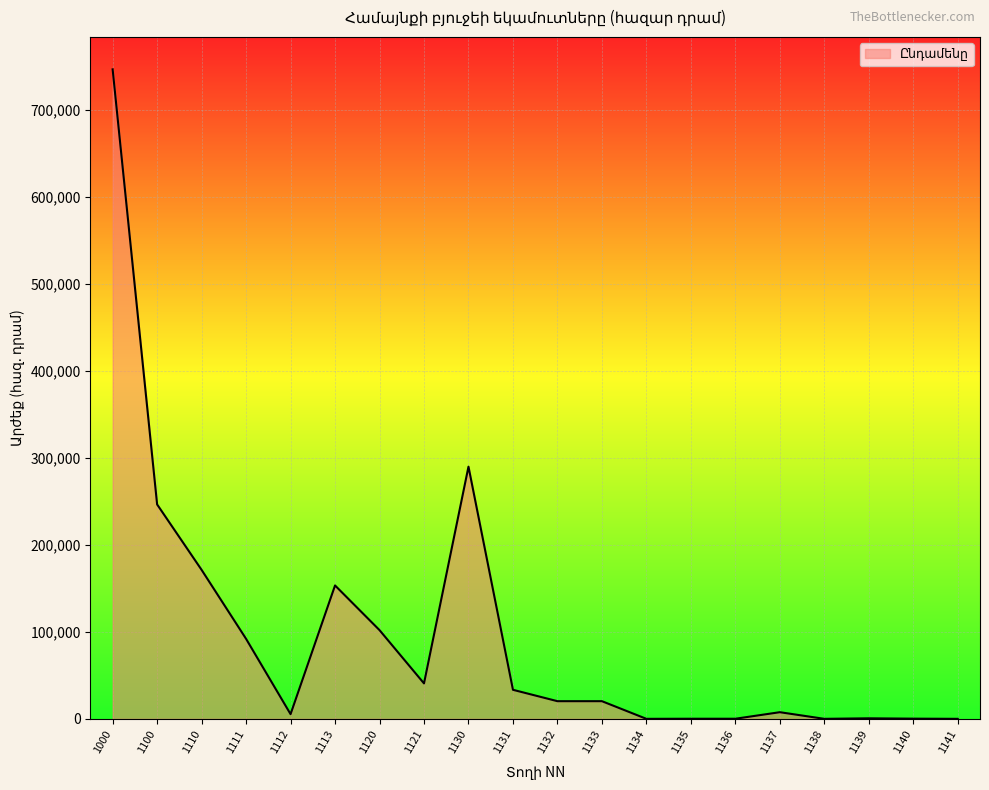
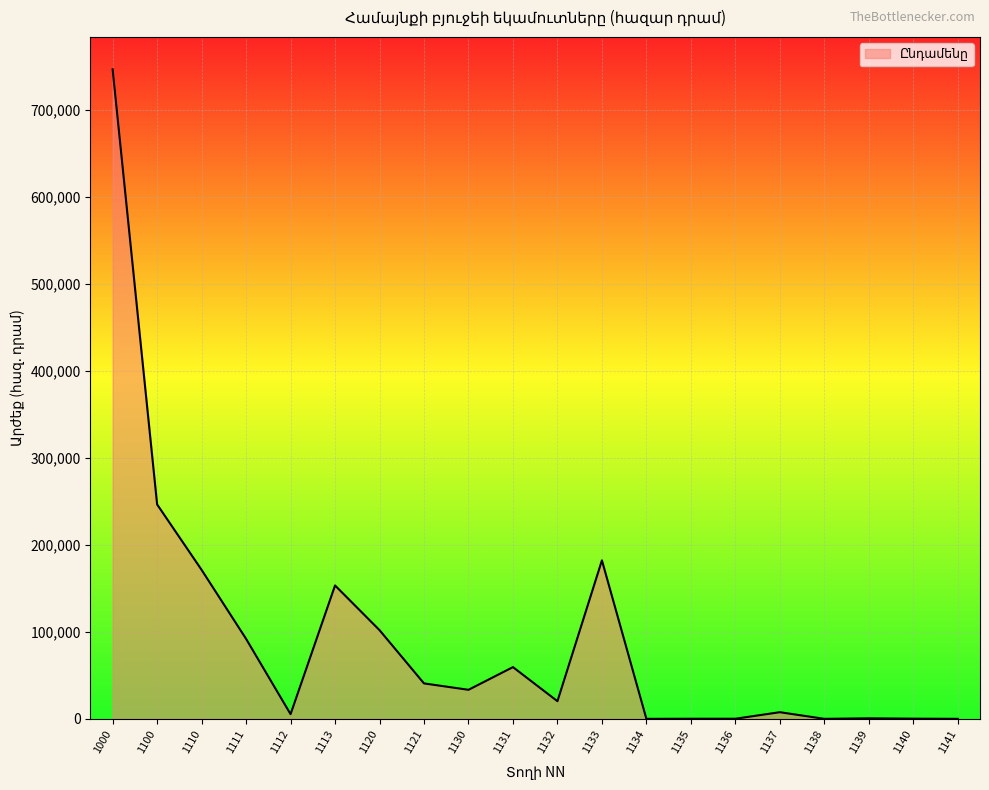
1130: 290,000 -> 30,000
1131: 30,000 -> 60,000
1133: 20,000 -> 180,000
